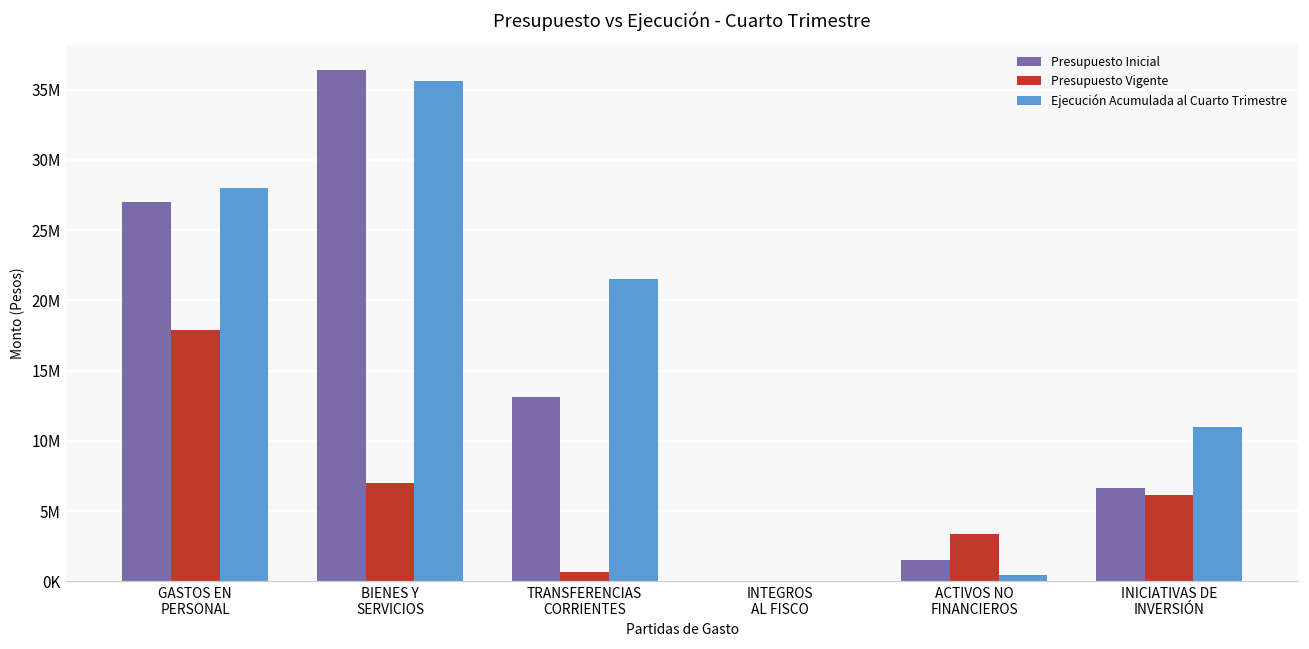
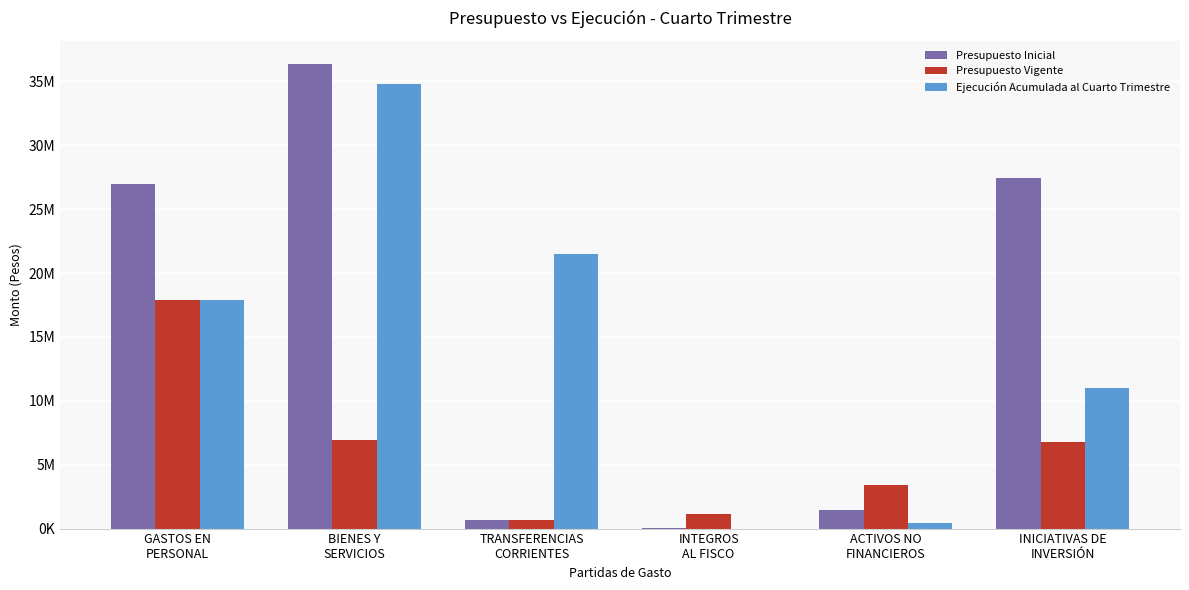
Ejecución Acumulada al Cuarto Trimestre, GASTOS EN PERSONAL: 28000000 -> 17900000
Ejecución Acumulada al Cuarto Trimestre, BIENES Y SERVICIOS: 35600000 -> 34800000
Presupuesto Inicial, TRANSFERENCIAS CORRIENTES: 13100000 -> 700000
Presupuesto Vigente, INTEGROS AL FISCO: 0 -> 1100000
Presupuesto Inicial, INICIATIVAS DE INVERSIÓN: 6600000 -> 27400000
Presupuesto Vigente, INICIATIVAS DE INVERSIÓN: 6100000 -> 6800000
